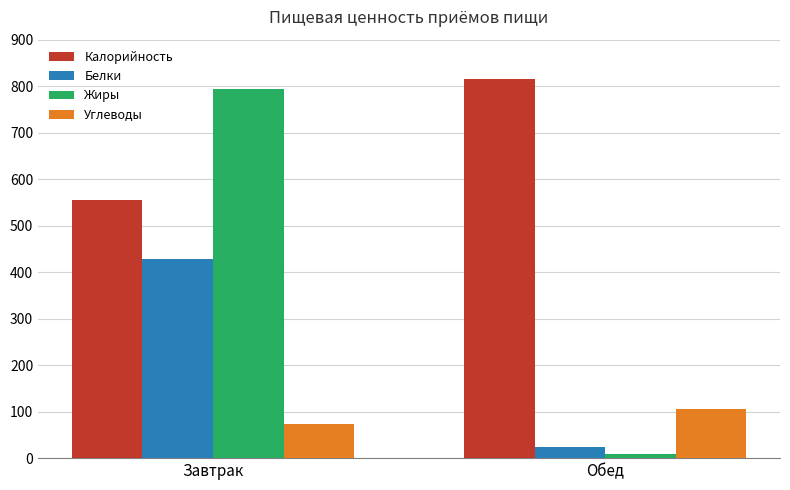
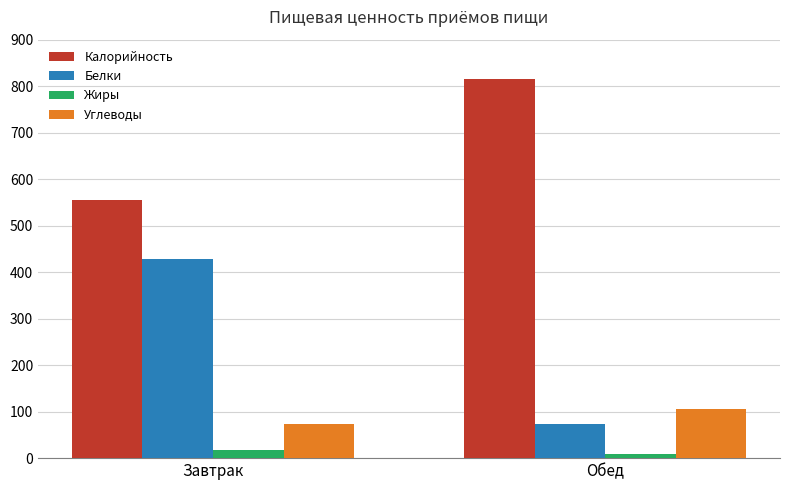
Жиры, Завтрак: 790 -> 20
Белки, Обед: 20 -> 70
